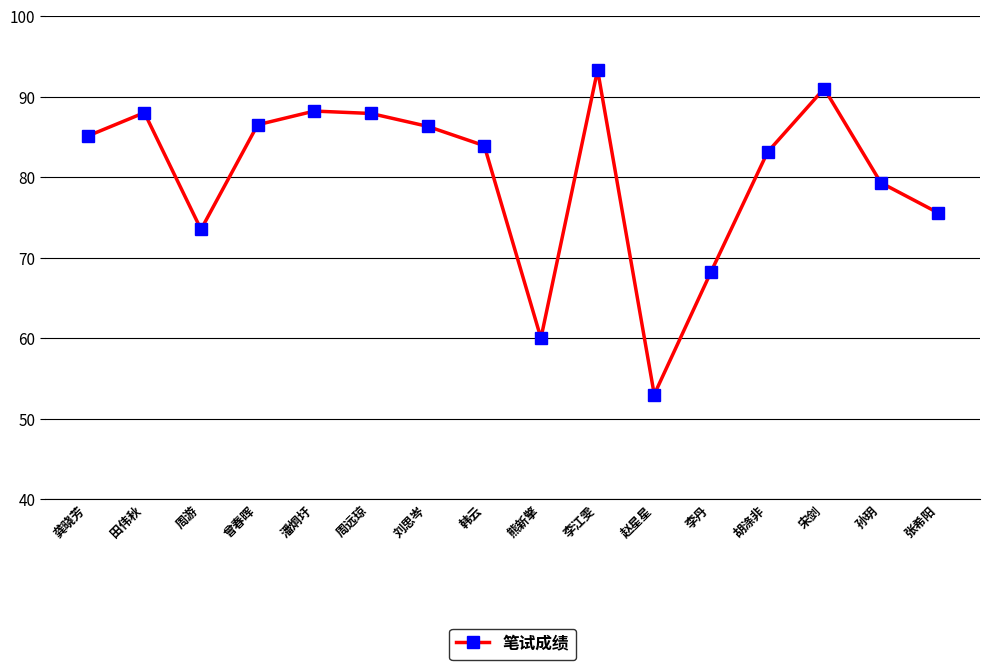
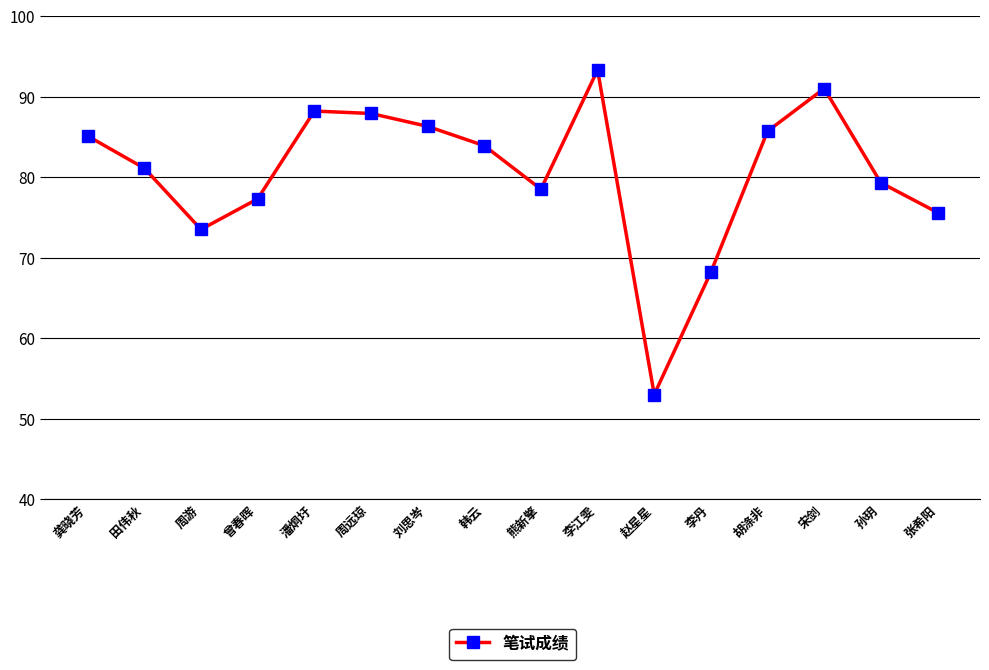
田伟秋: 88 -> 81
曾春晖: 87 -> 77
熊新擎: 60 -> 79
胡涤非: 83 -> 86
